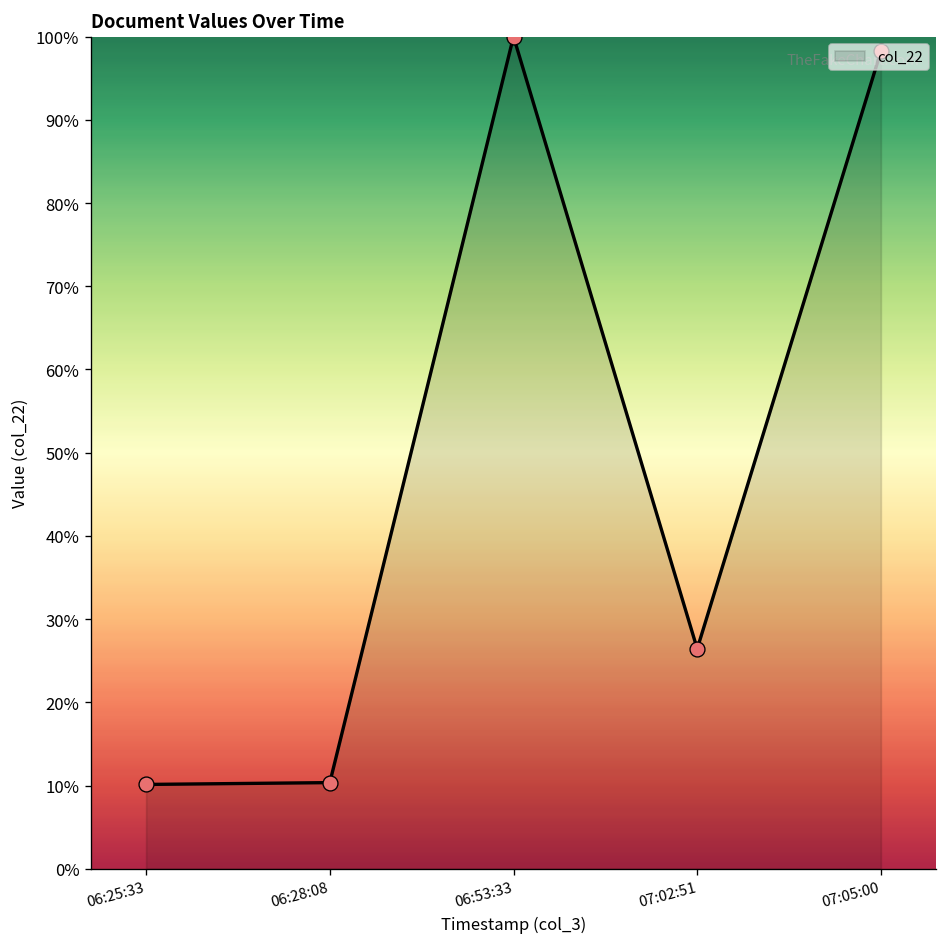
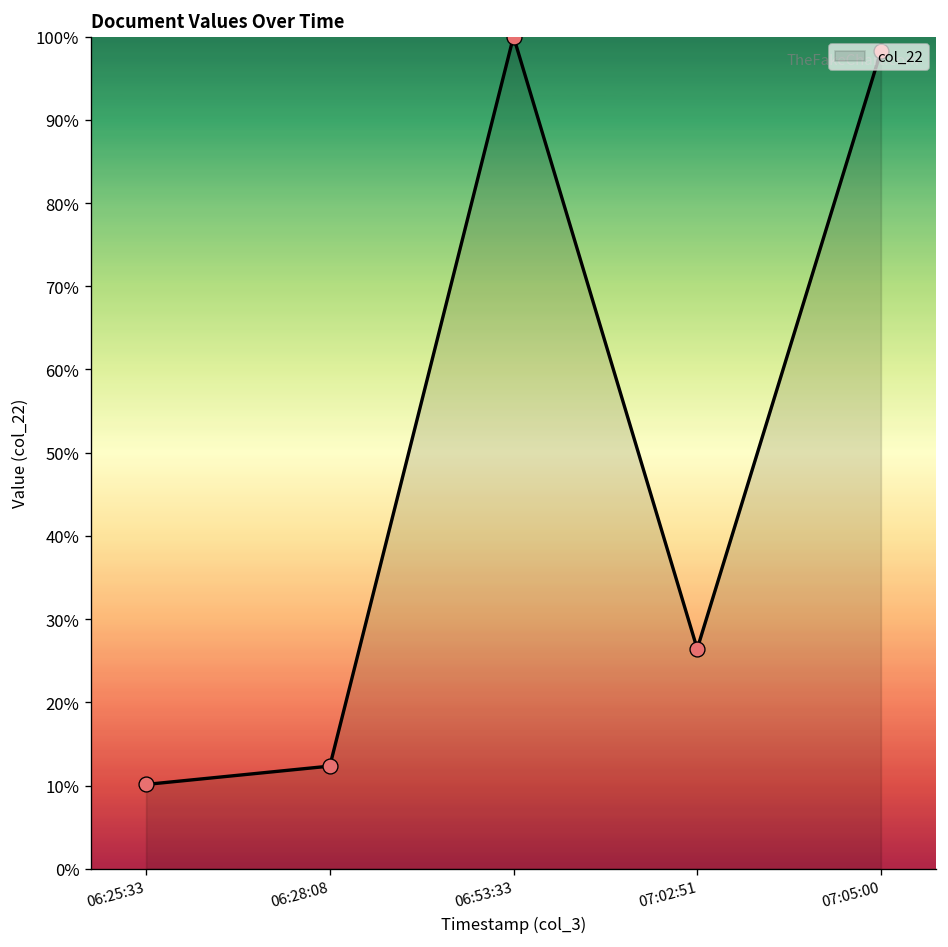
06:28:08: 10% -> 12%
